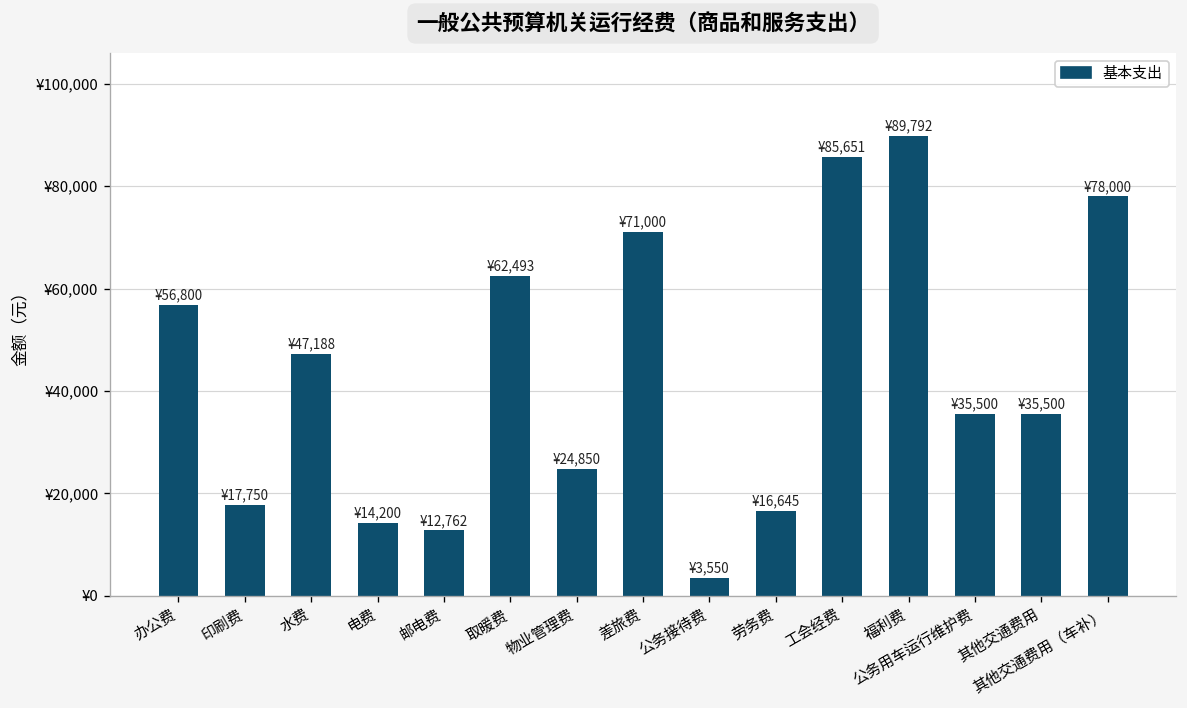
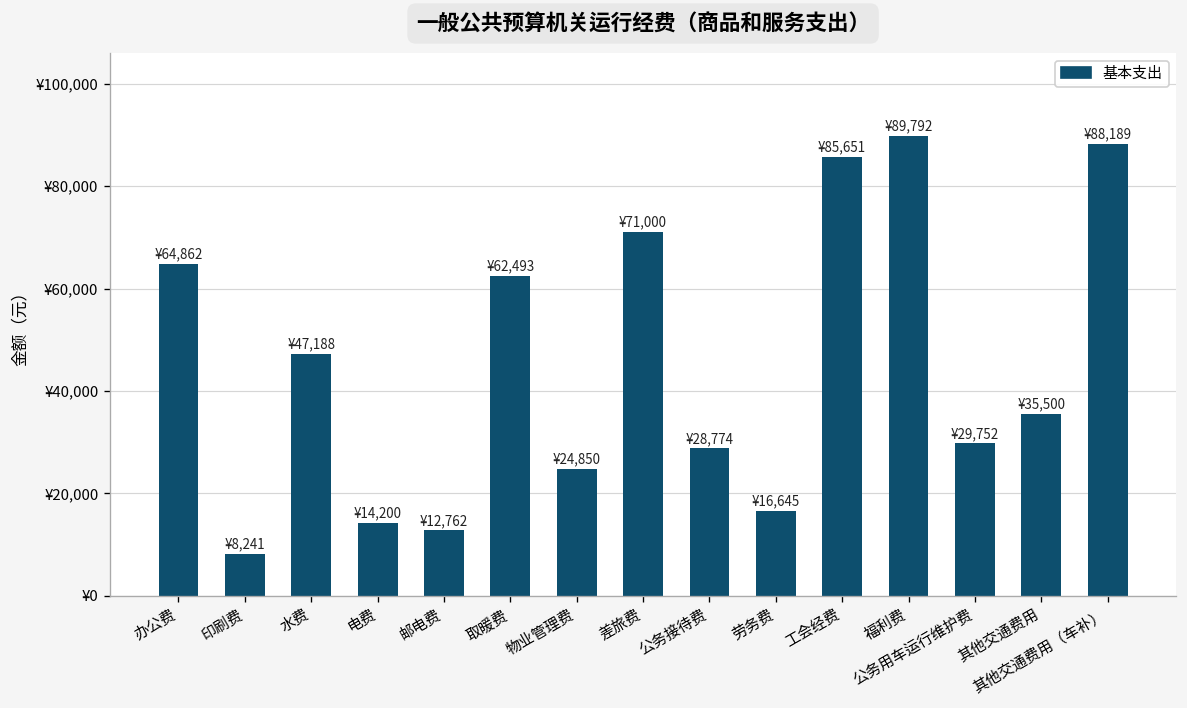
办公费: ¥56,800 -> ¥64,862
印刷费: ¥17,750 -> ¥8,241
公务接待费: ¥3,550 -> ¥28,774
公务用车运行维护费: ¥35,500 -> ¥29,752
其他交通费用（车补）: ¥78,000 -> ¥88,189
